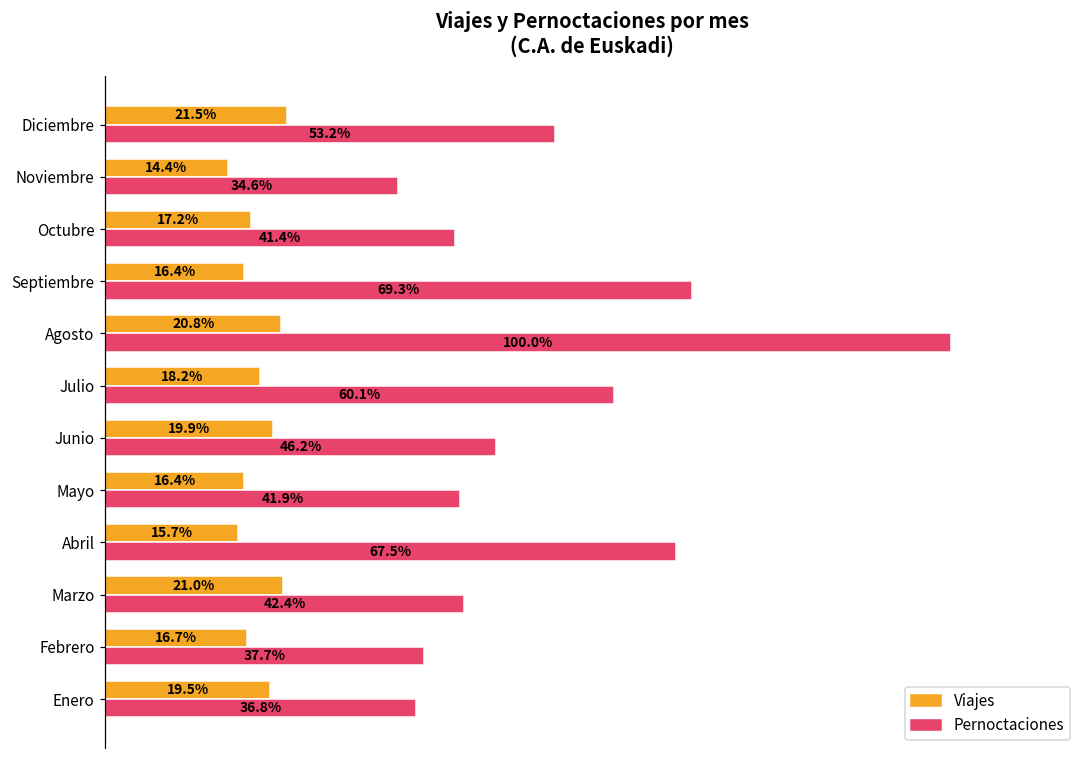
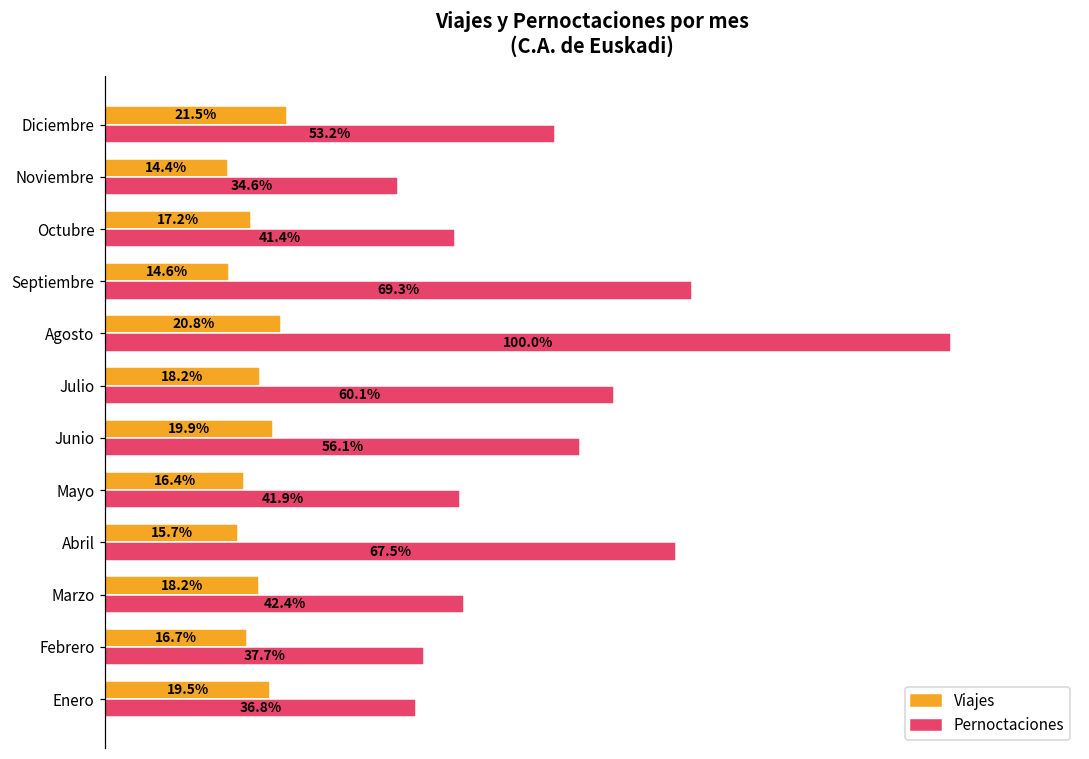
Viajes, Septiembre: 16.4% -> 14.6%
Pernoctaciones, Junio: 46.2% -> 56.1%
Viajes, Marzo: 21.0% -> 18.2%
